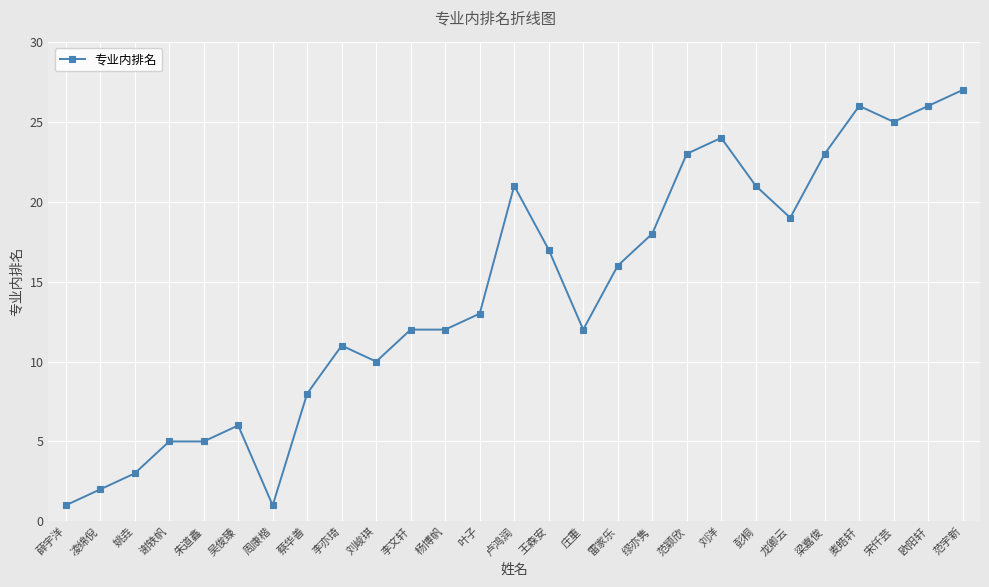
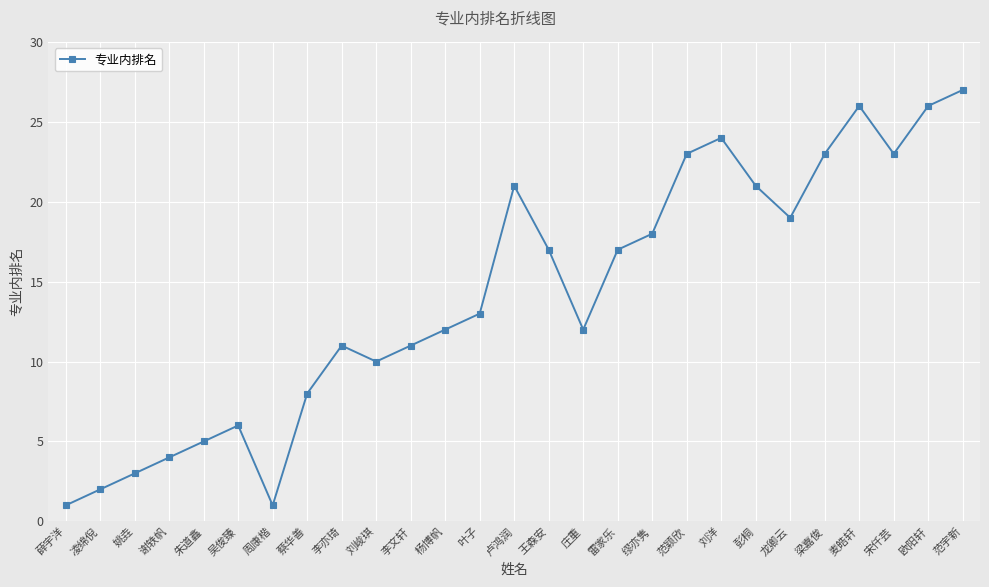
谢轶帆: 5 -> 4
李文轩: 12 -> 11
雷家乐: 16 -> 17
宋仟芸: 25 -> 23
